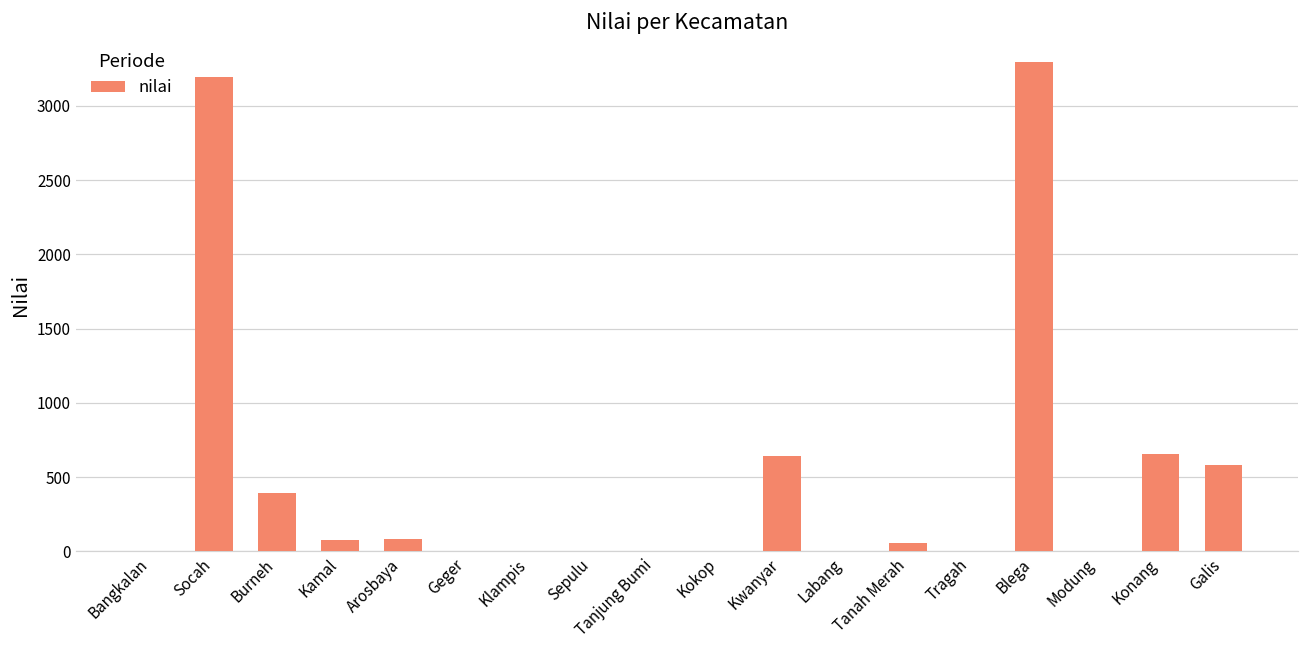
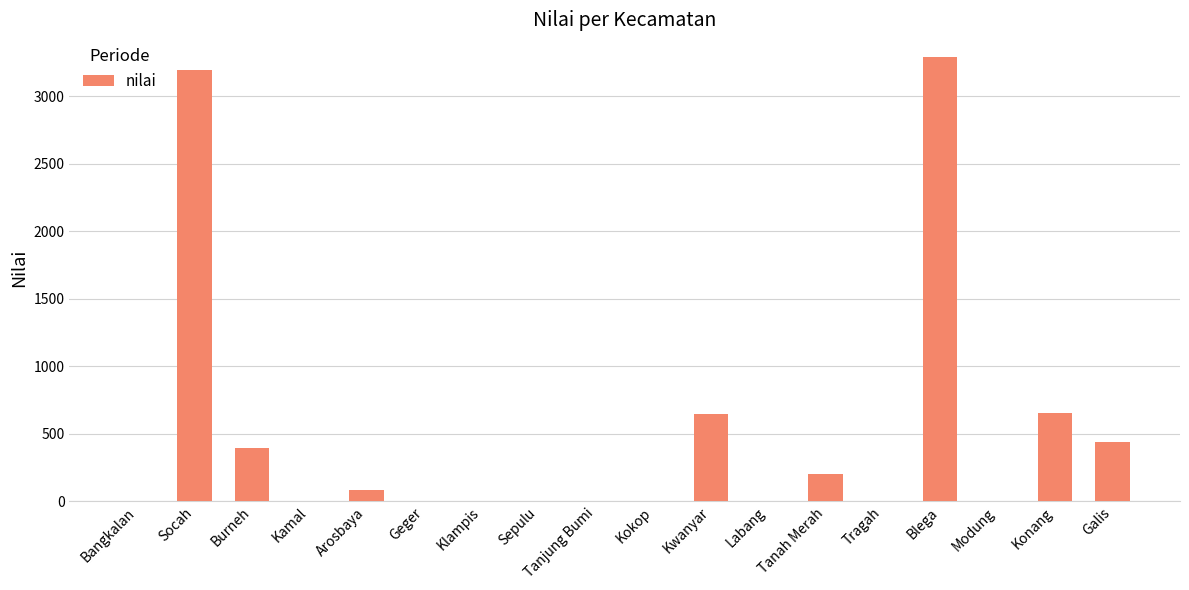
Kamal: 80 -> 0
Tanah Merah: 50 -> 210
Galis: 580 -> 440
